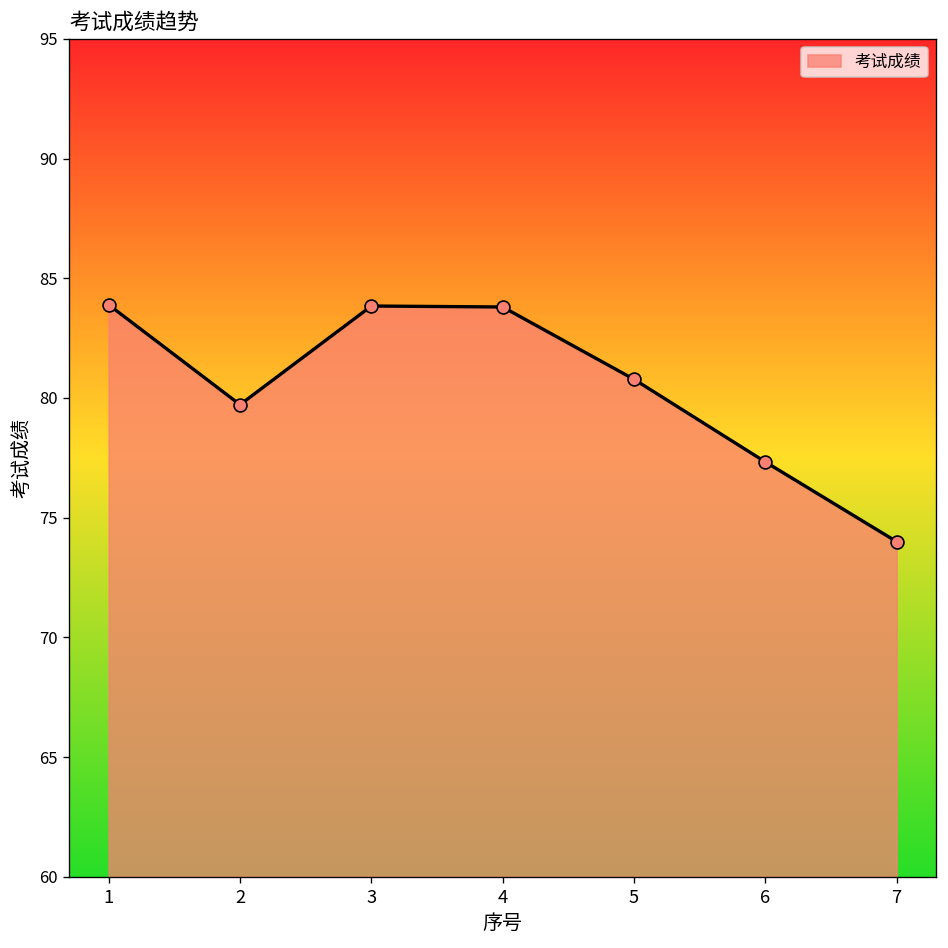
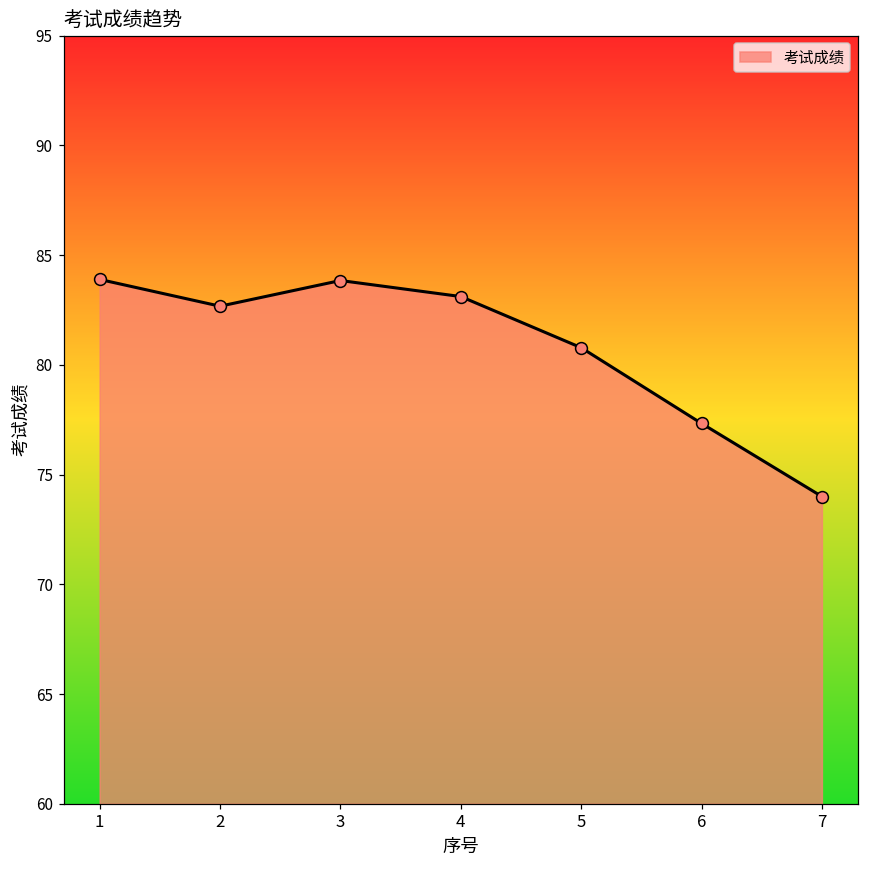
2: 79.7 -> 82.7
4: 83.8 -> 83.1
